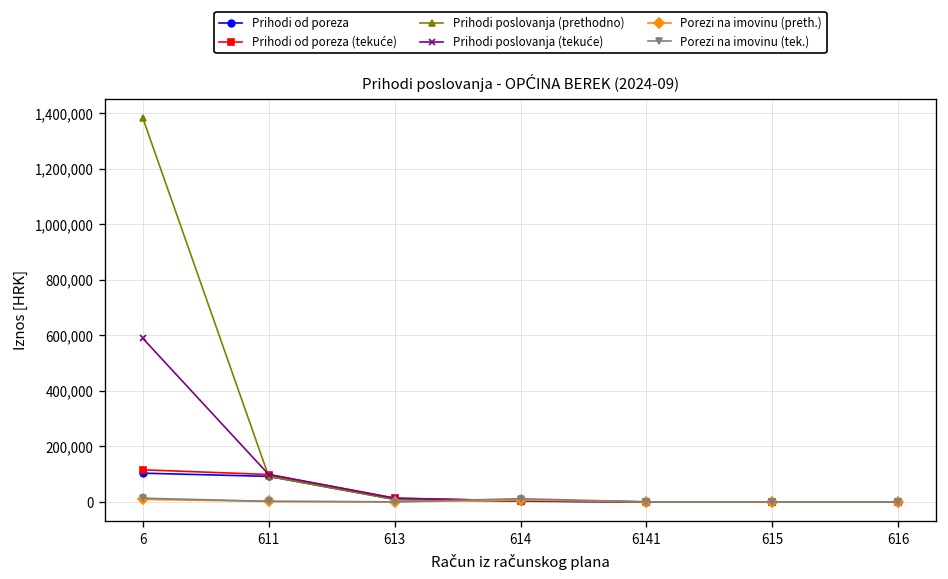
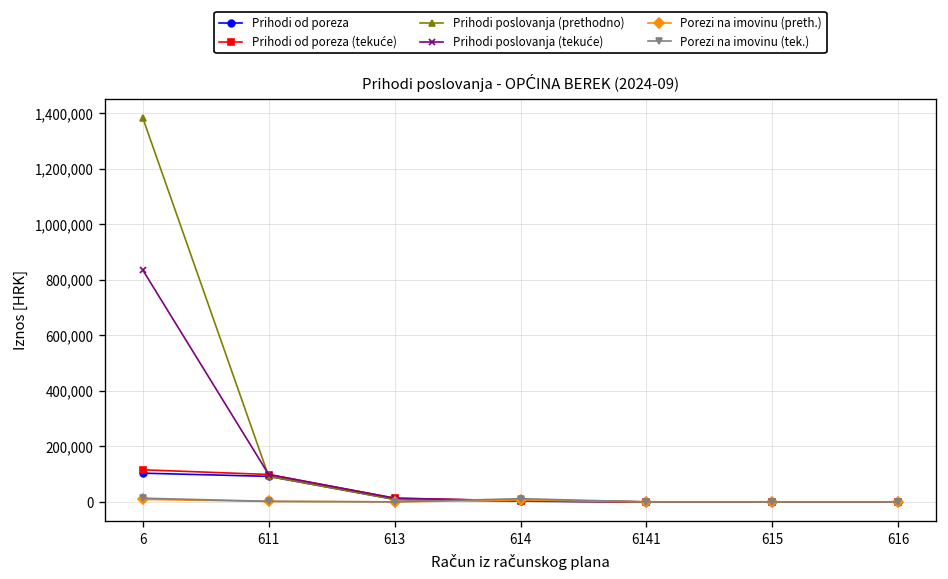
Prihodi poslovanja (tekuće), 6: 590,000 -> 840,000
